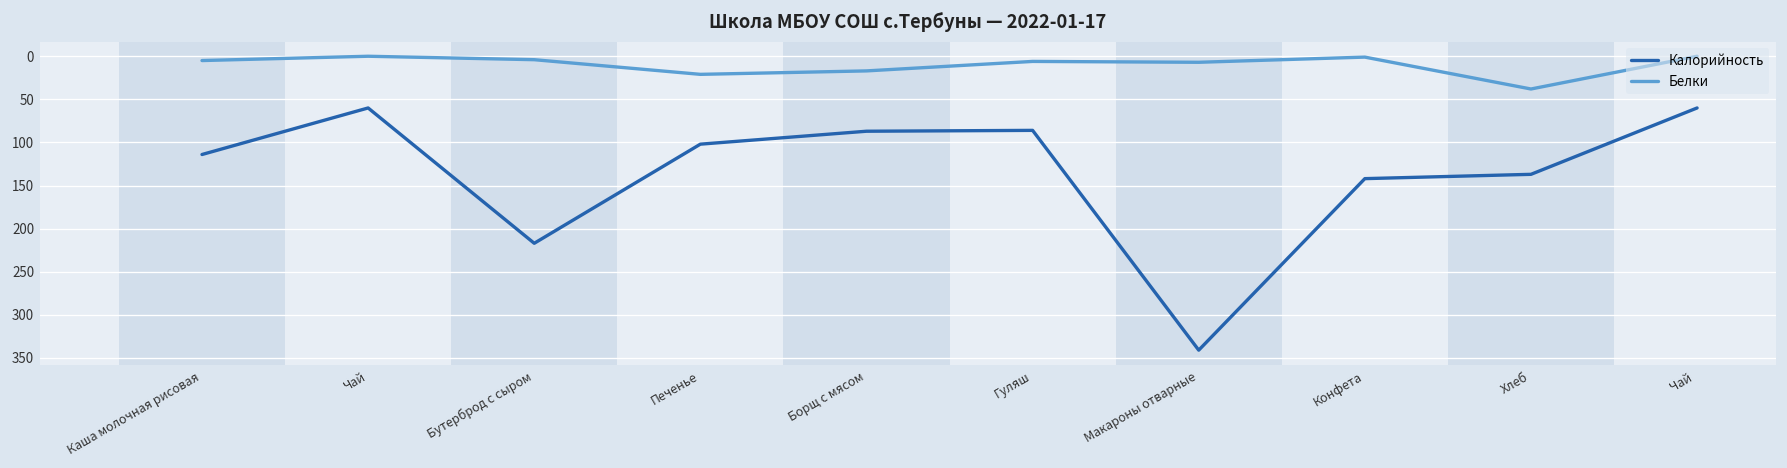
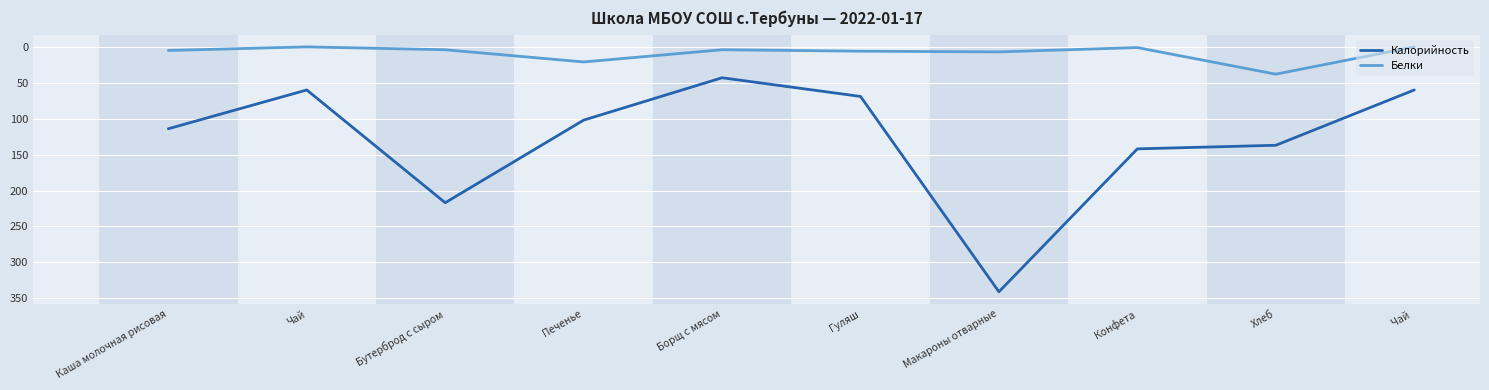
Калорийность, Борщ с мясом: 90 -> 40
Белки, Борщ с мясом: 20 -> 0
Калорийность, Гуляш: 90 -> 70
